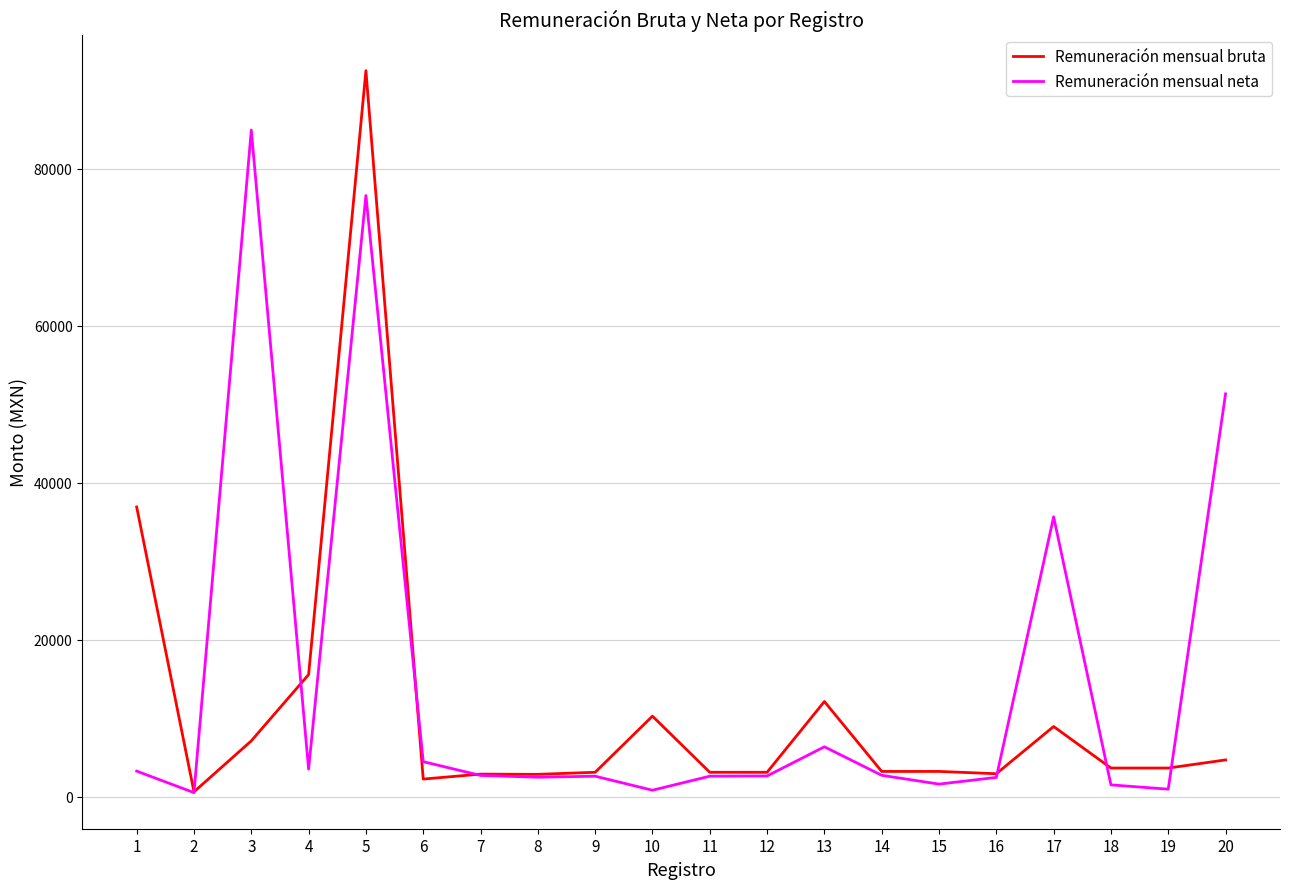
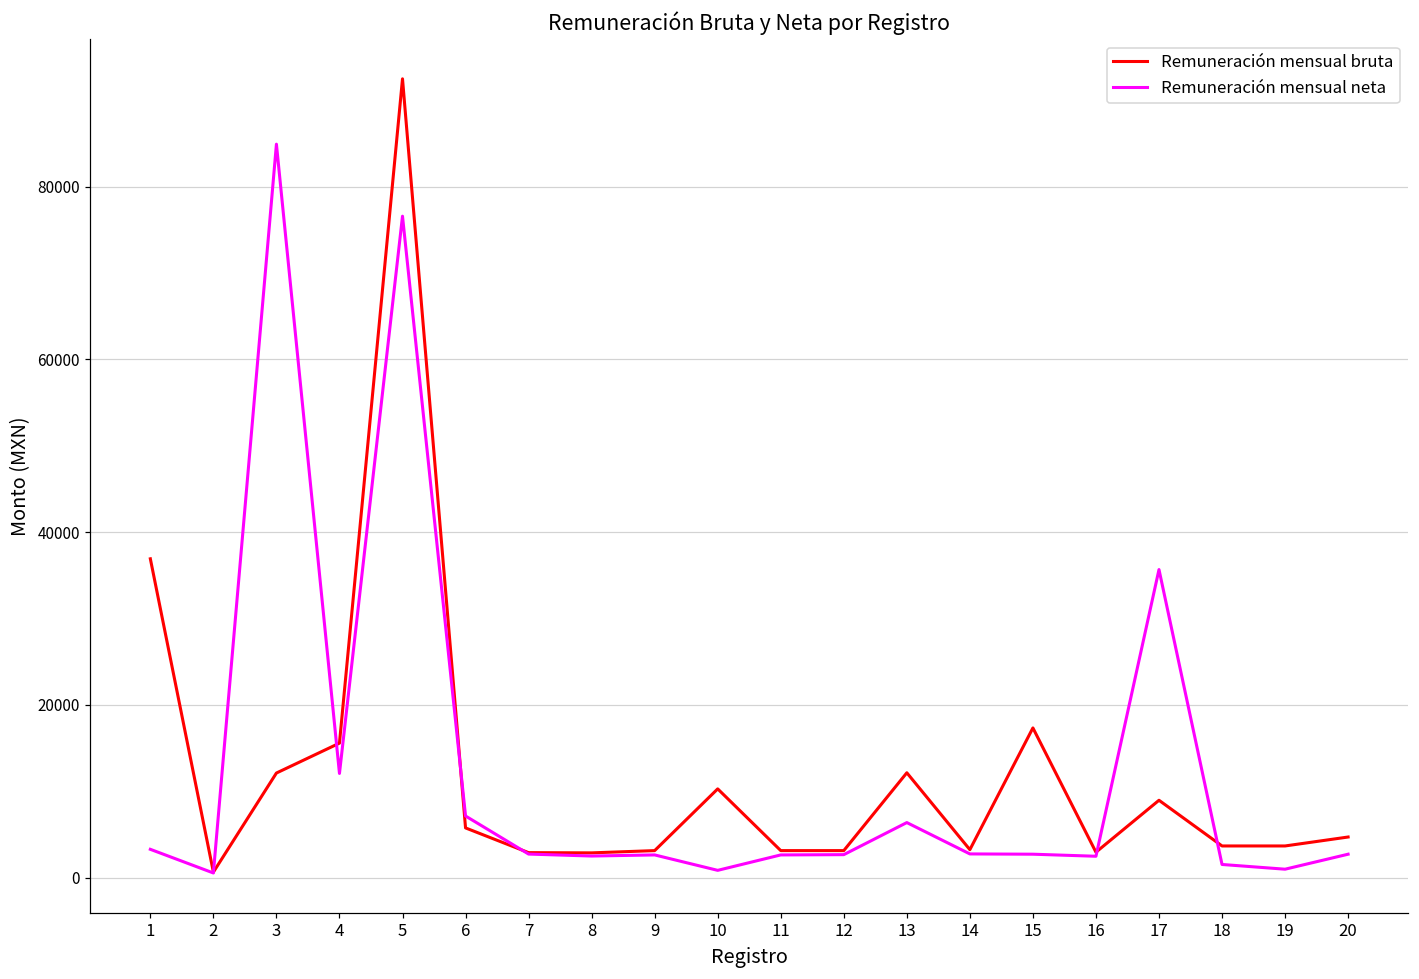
Remuneración mensual bruta, 3: 7000 -> 12000
Remuneración mensual neta, 4: 4000 -> 12000
Remuneración mensual bruta, 6: 2000 -> 6000
Remuneración mensual neta, 6: 4000 -> 7000
Remuneración mensual bruta, 15: 3000 -> 17000
Remuneración mensual neta, 15: 2000 -> 3000
Remuneración mensual neta, 20: 51000 -> 3000
